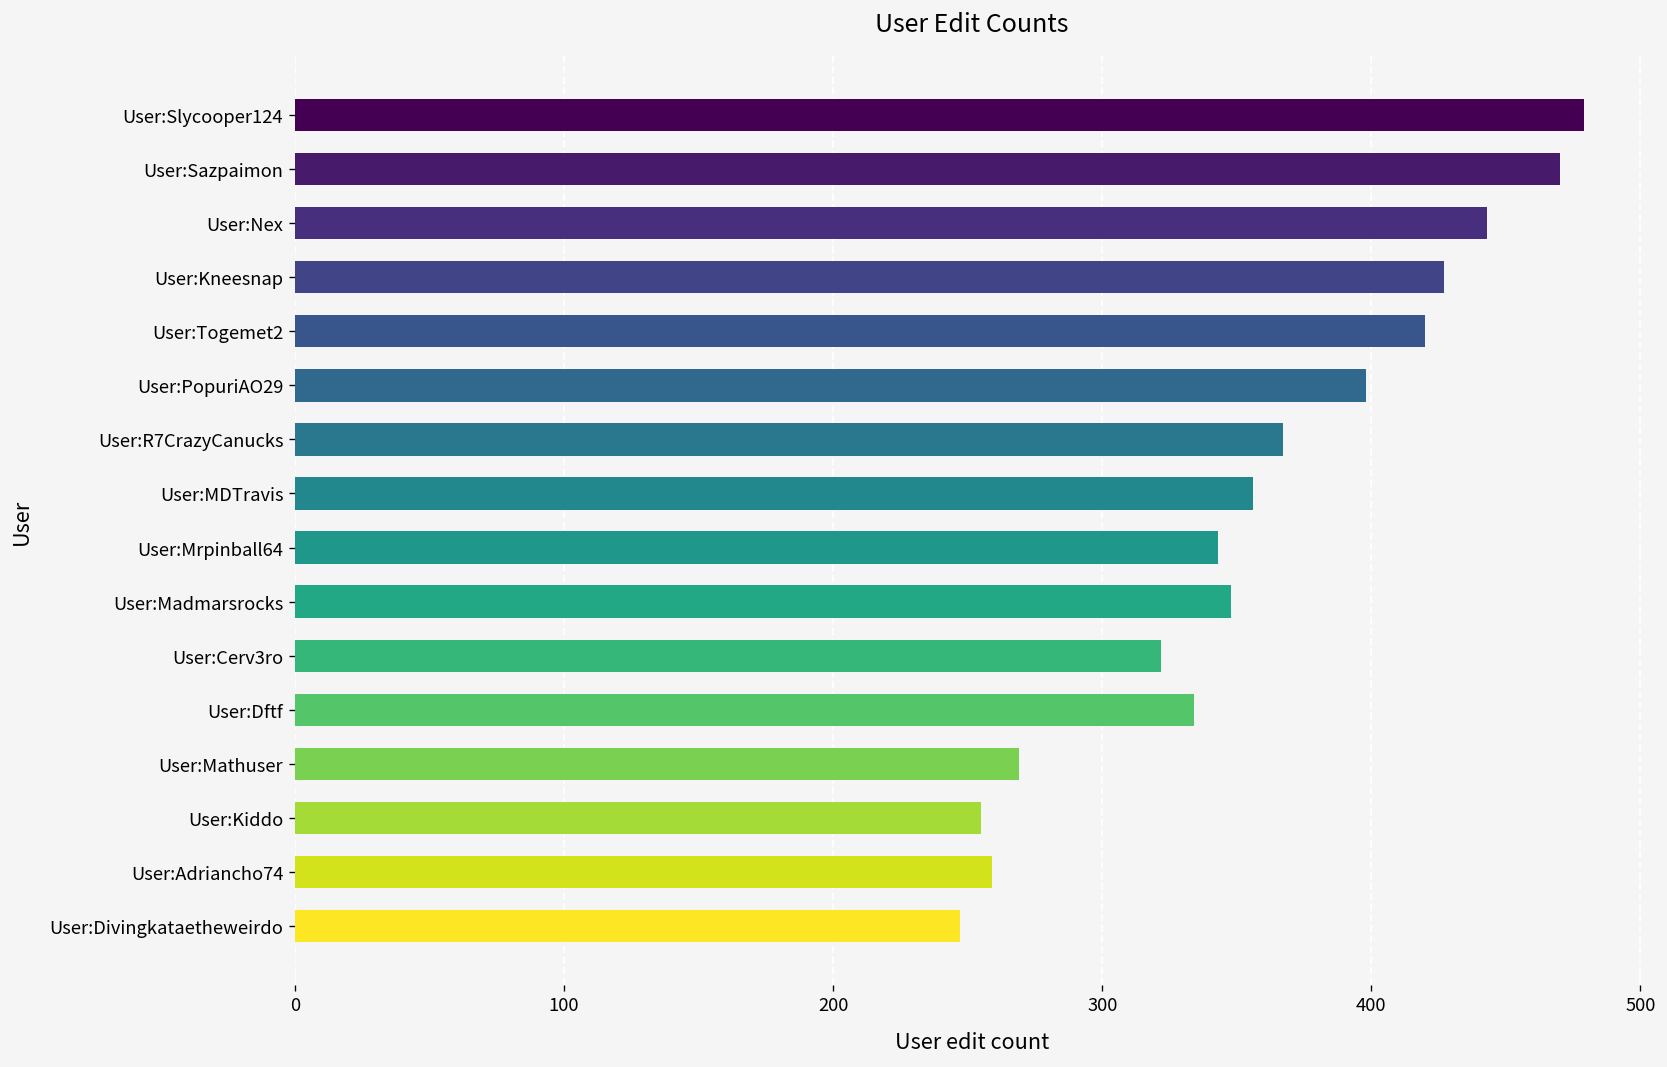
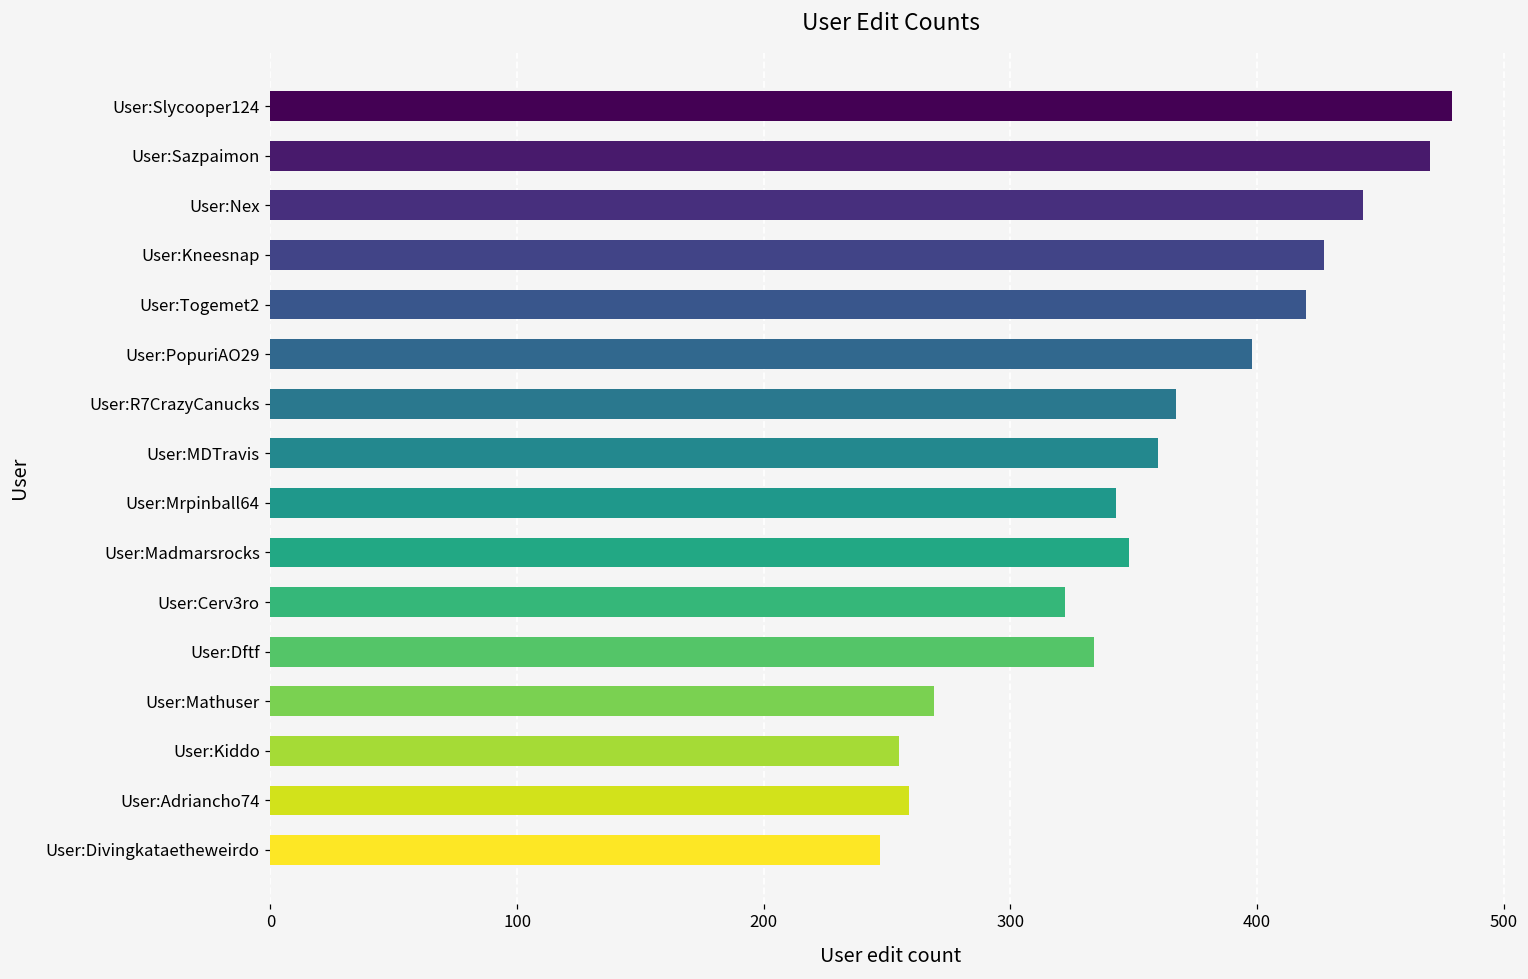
User:MDTravis: 356 -> 360
